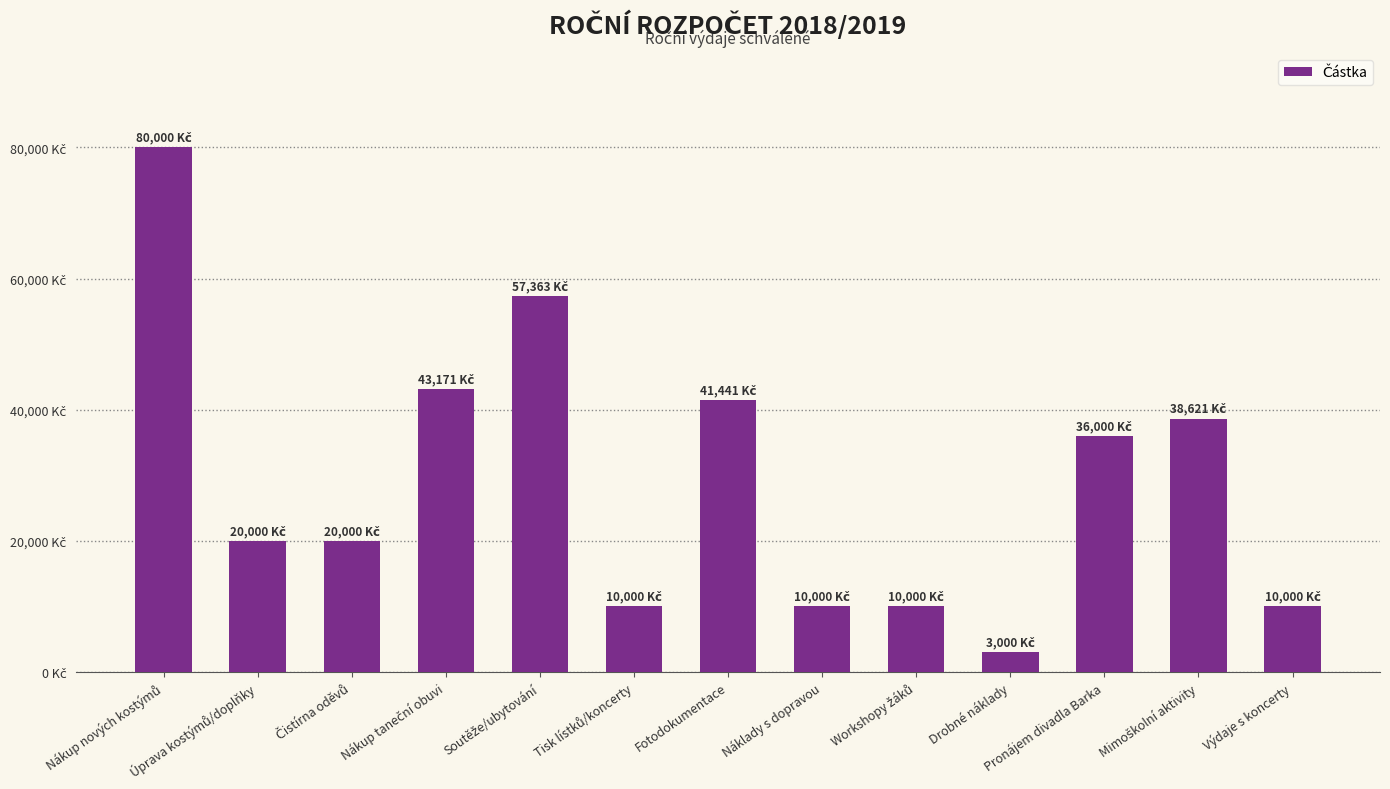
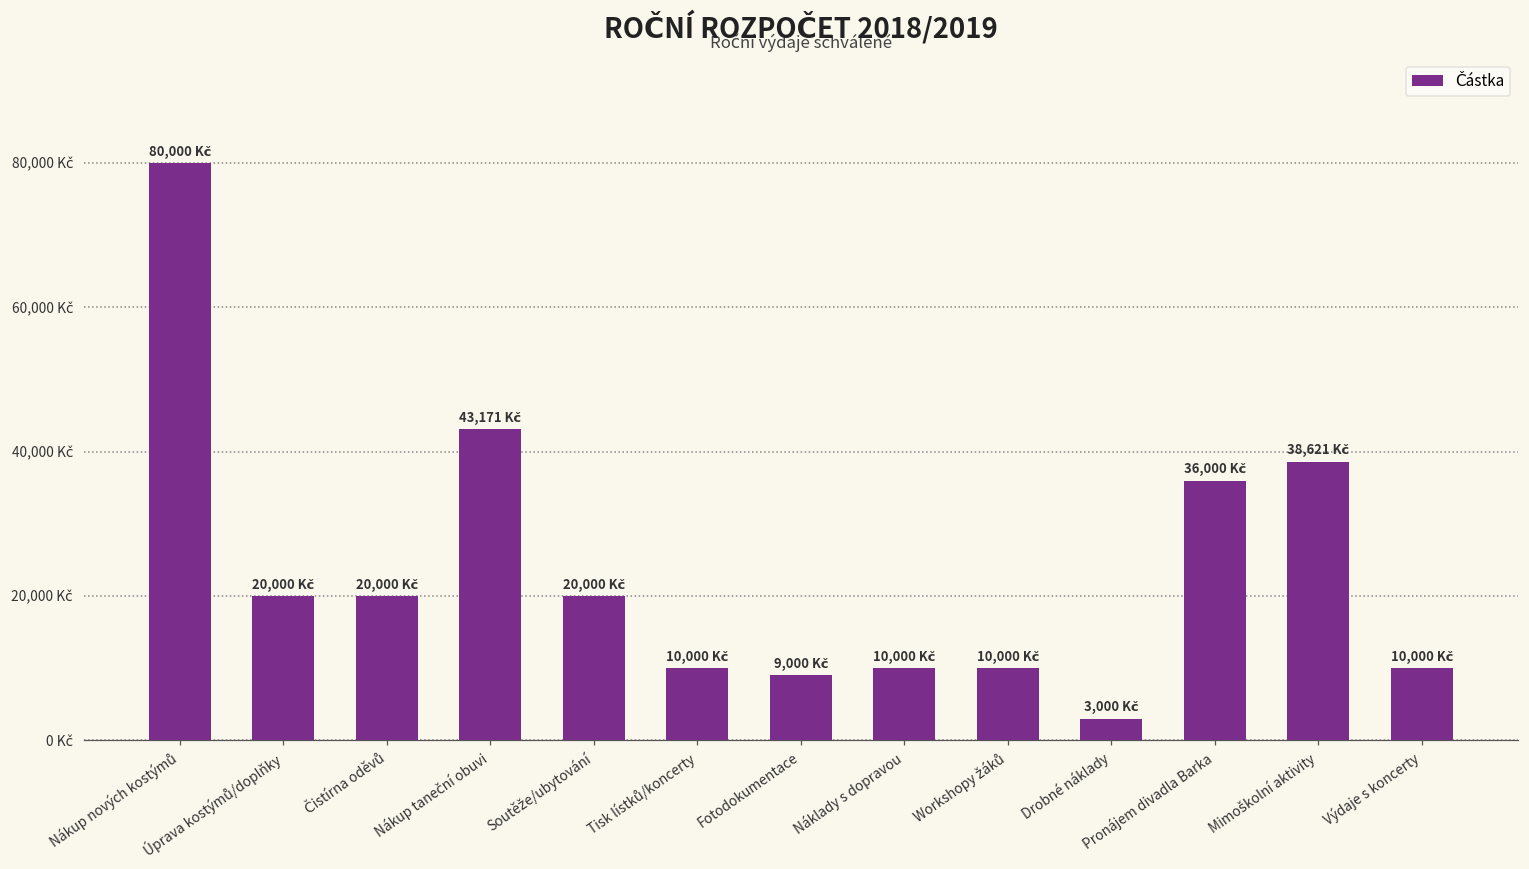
Soutěže/ubytování: 57,363 -> 20,000
Fotodokumentace: 41,441 -> 9,000
